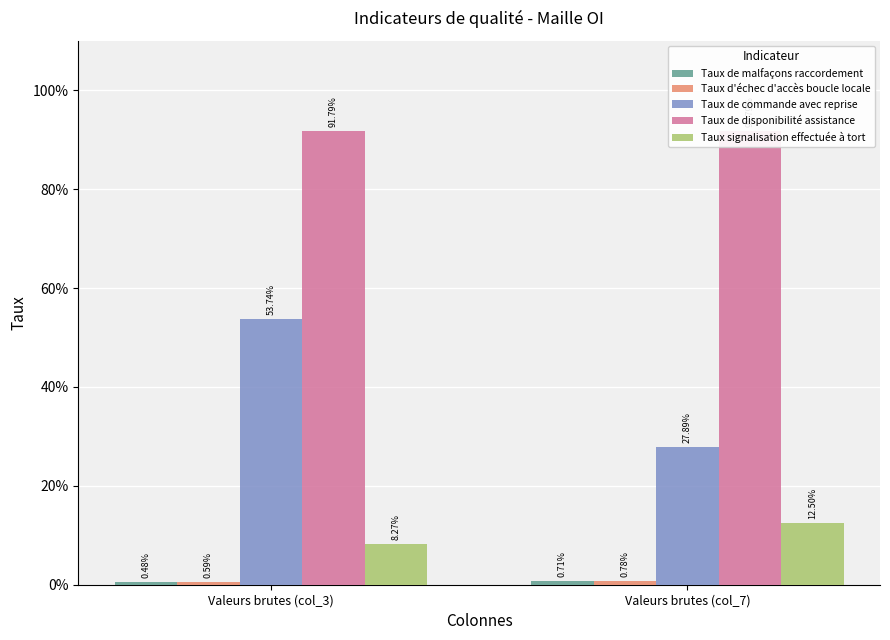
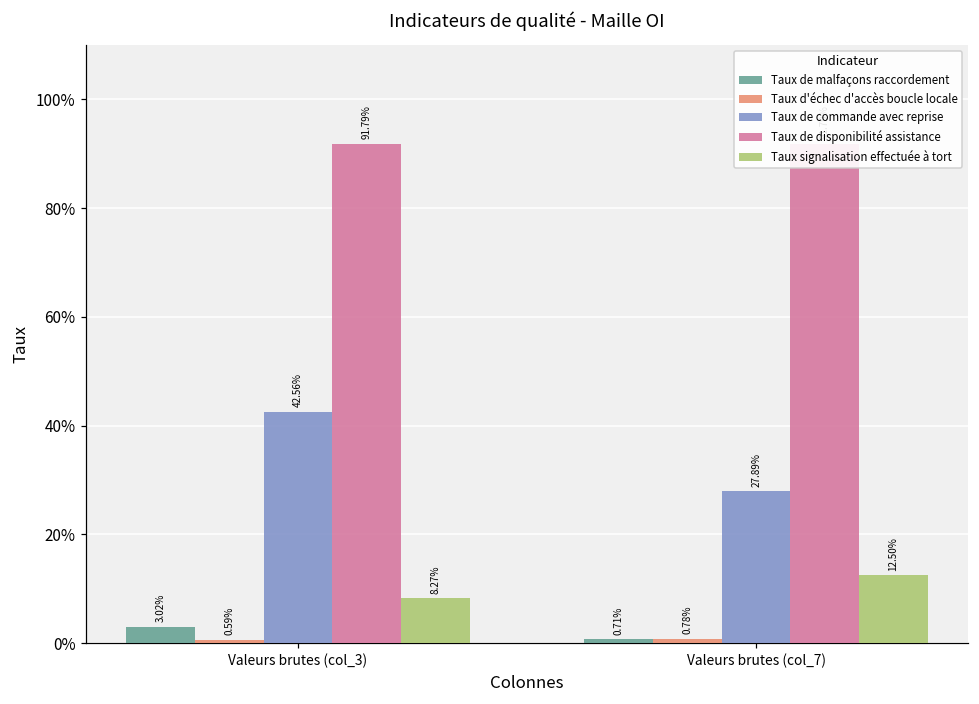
Taux de malfaçons raccordement, Valeurs brutes (col_3): 0.48% -> 3.02%
Taux de commande avec reprise, Valeurs brutes (col_3): 53.74% -> 42.56%
